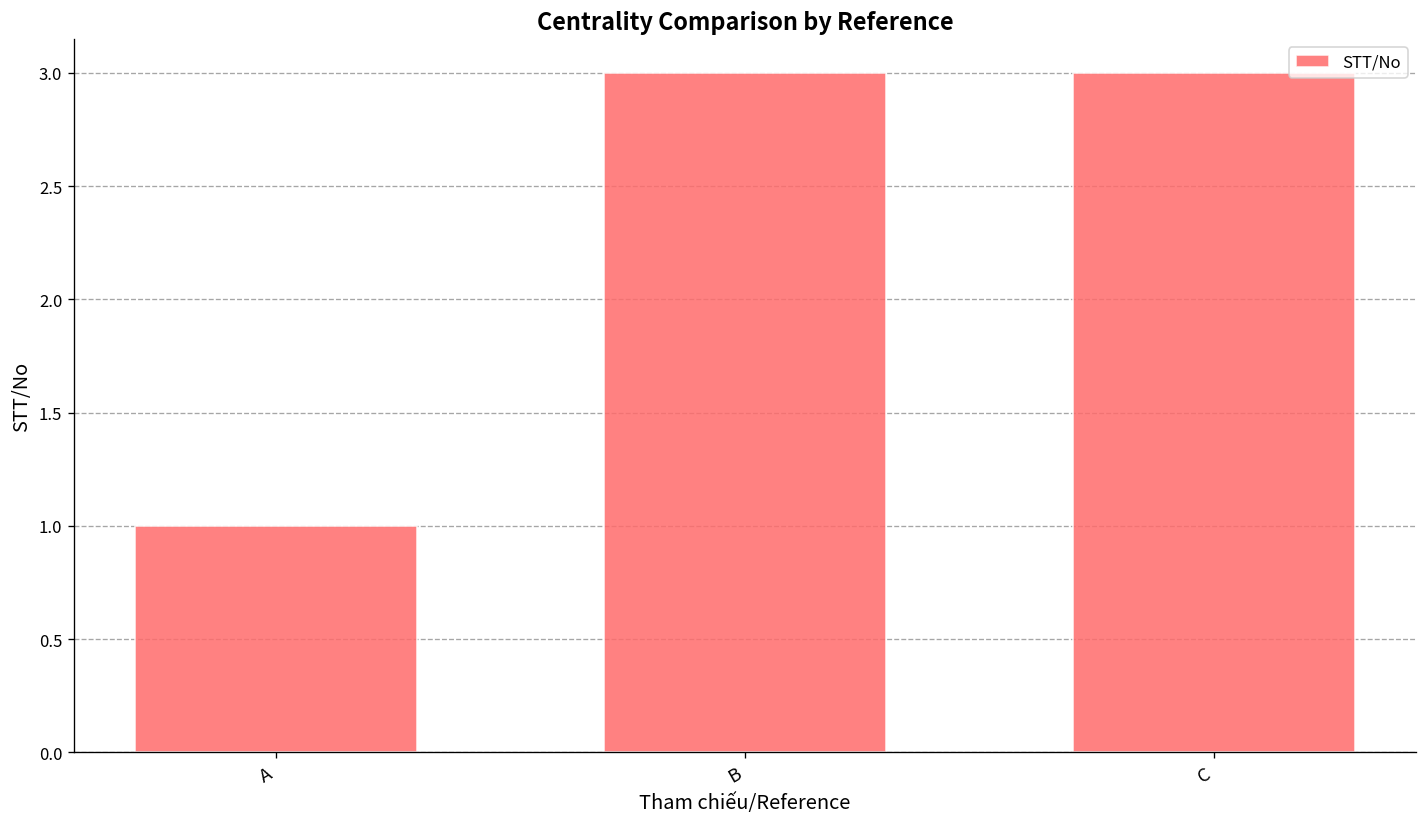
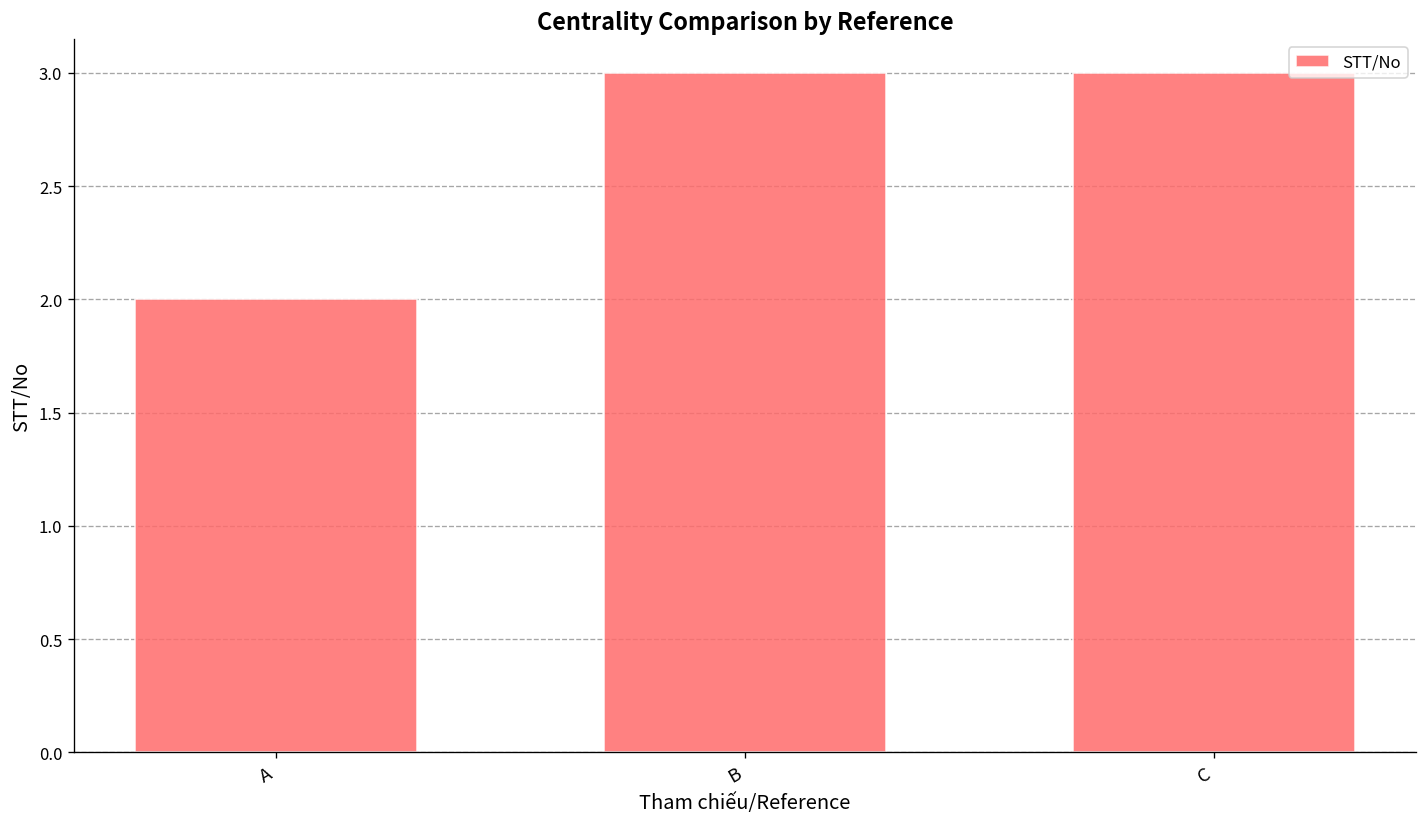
A: 1 -> 2
